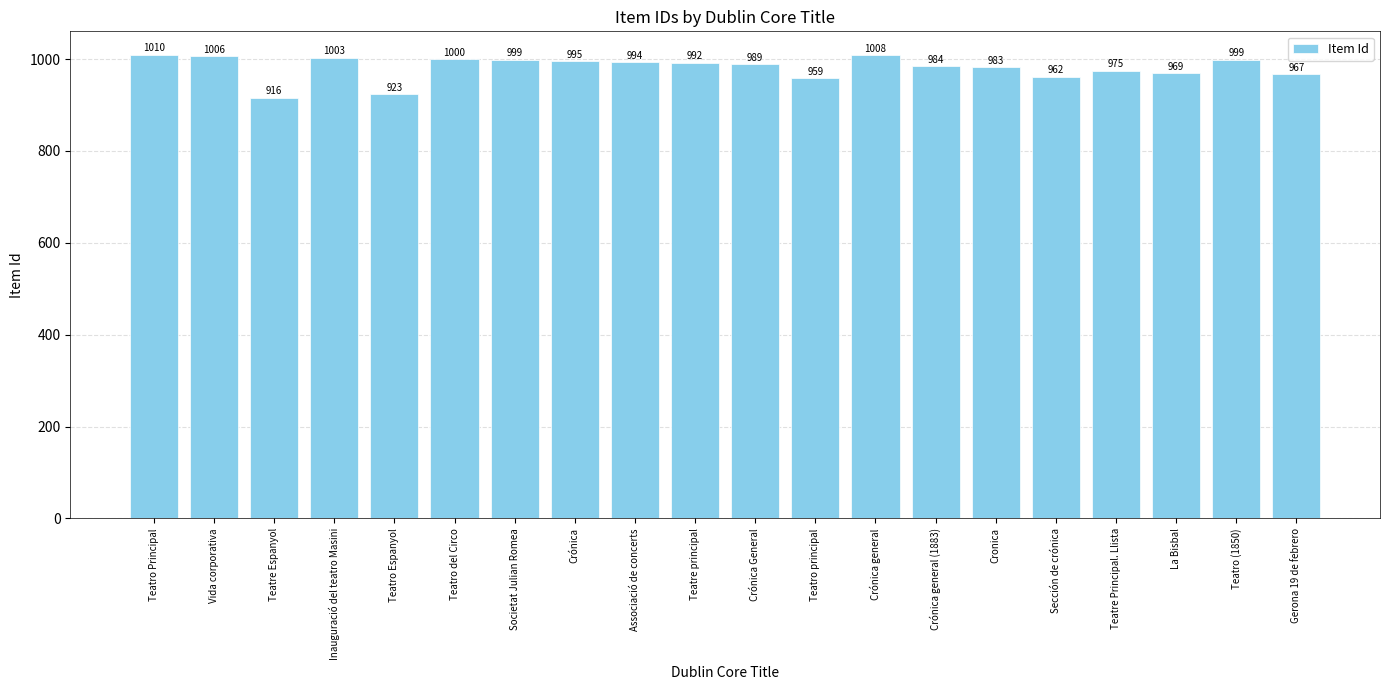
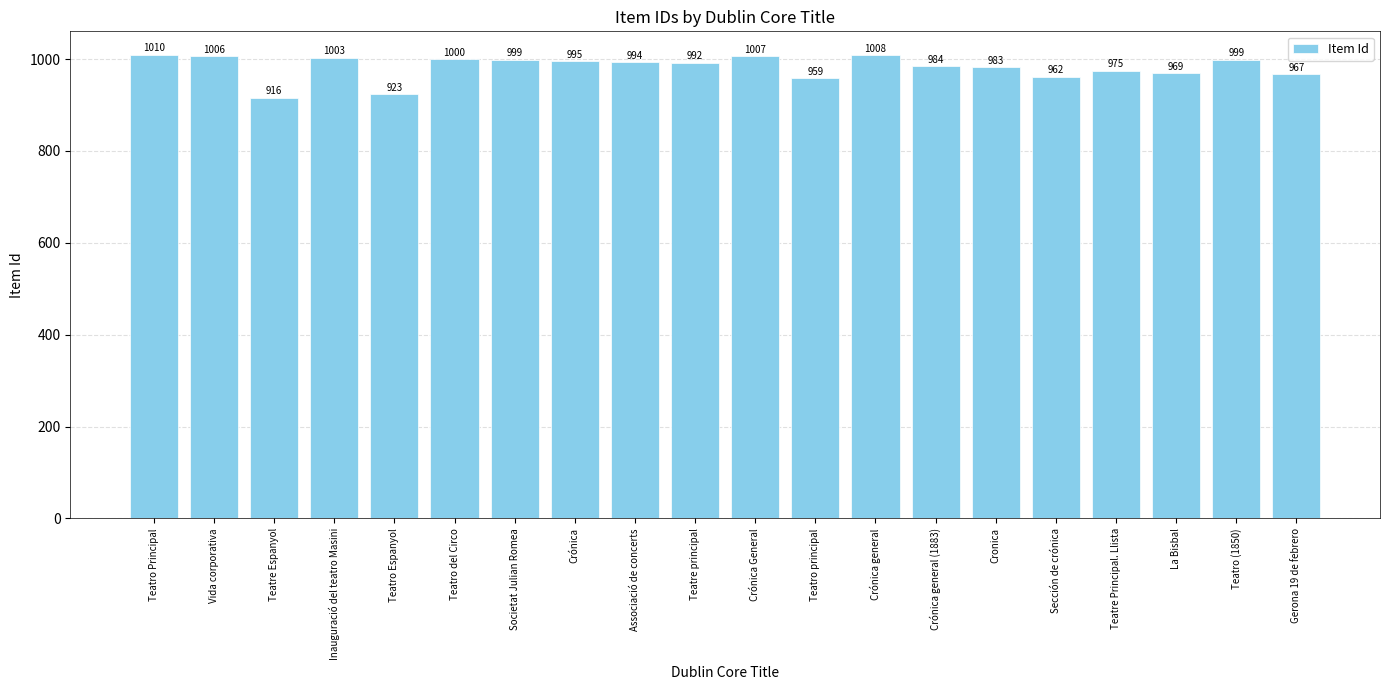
Crónica General: 989 -> 1007
